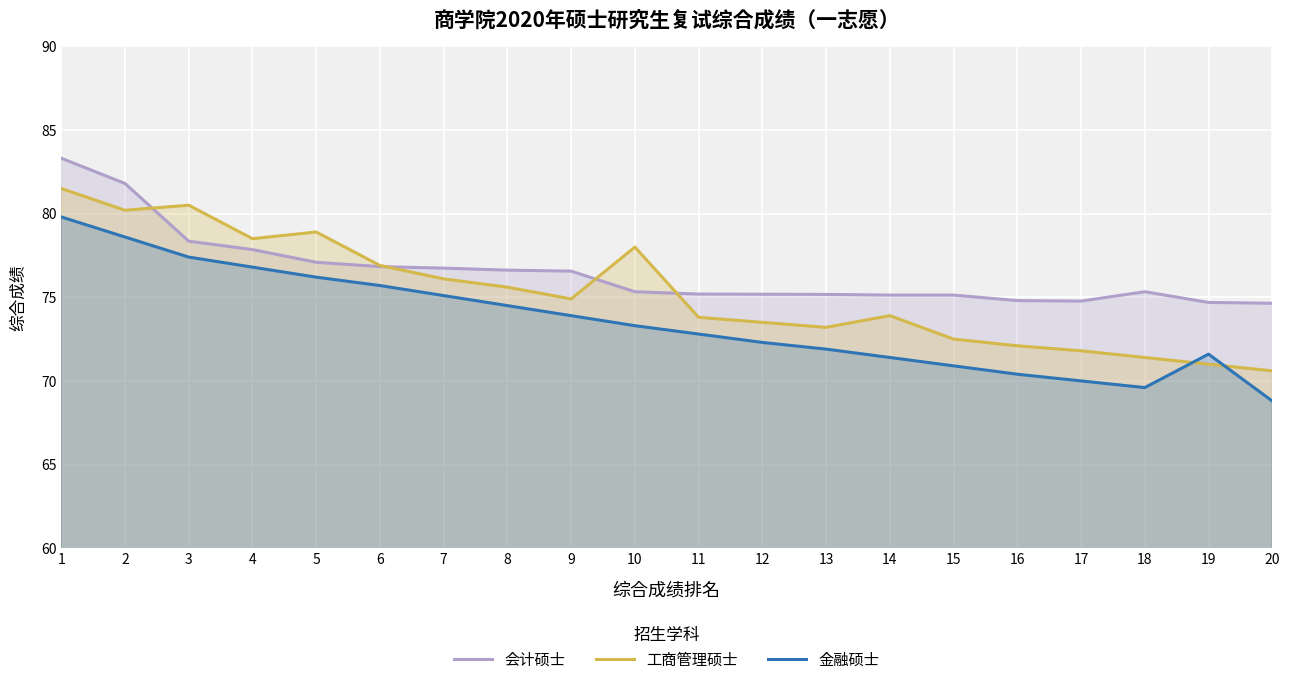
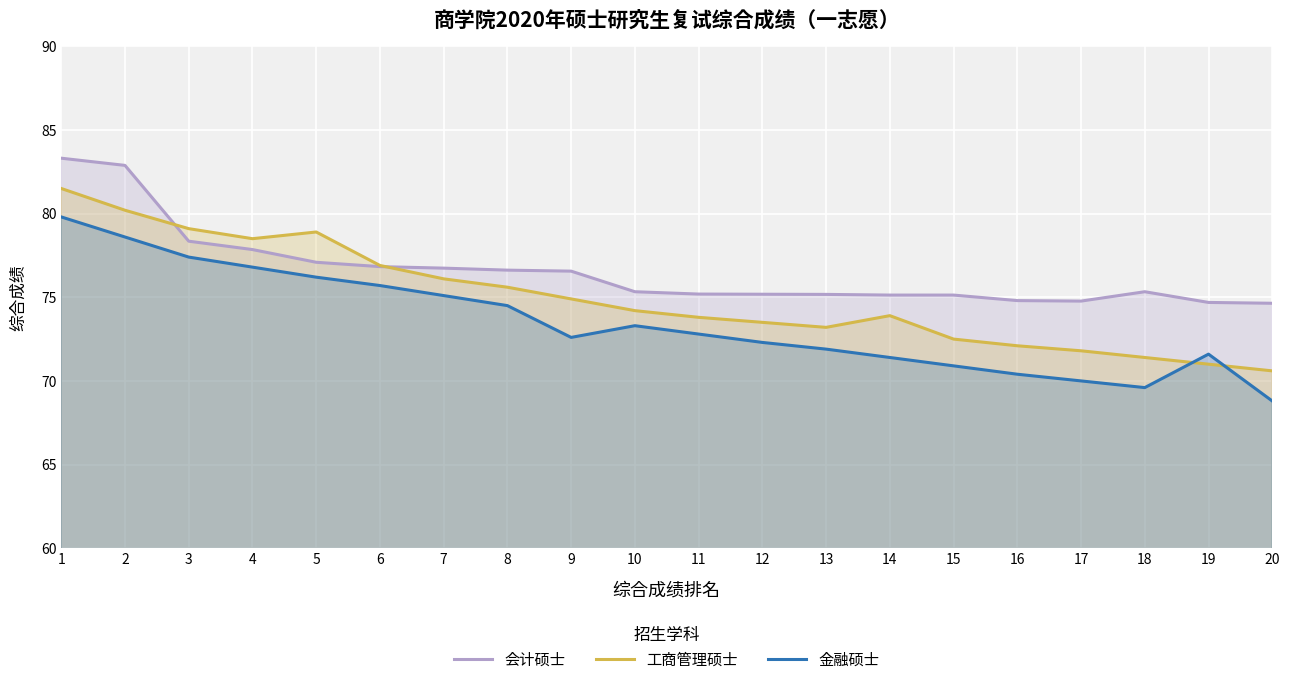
会计硕士, 2: 81.8 -> 82.9
工商管理硕士, 3: 80.5 -> 79.1
金融硕士, 9: 73.9 -> 72.6
工商管理硕士, 10: 78.0 -> 74.2
